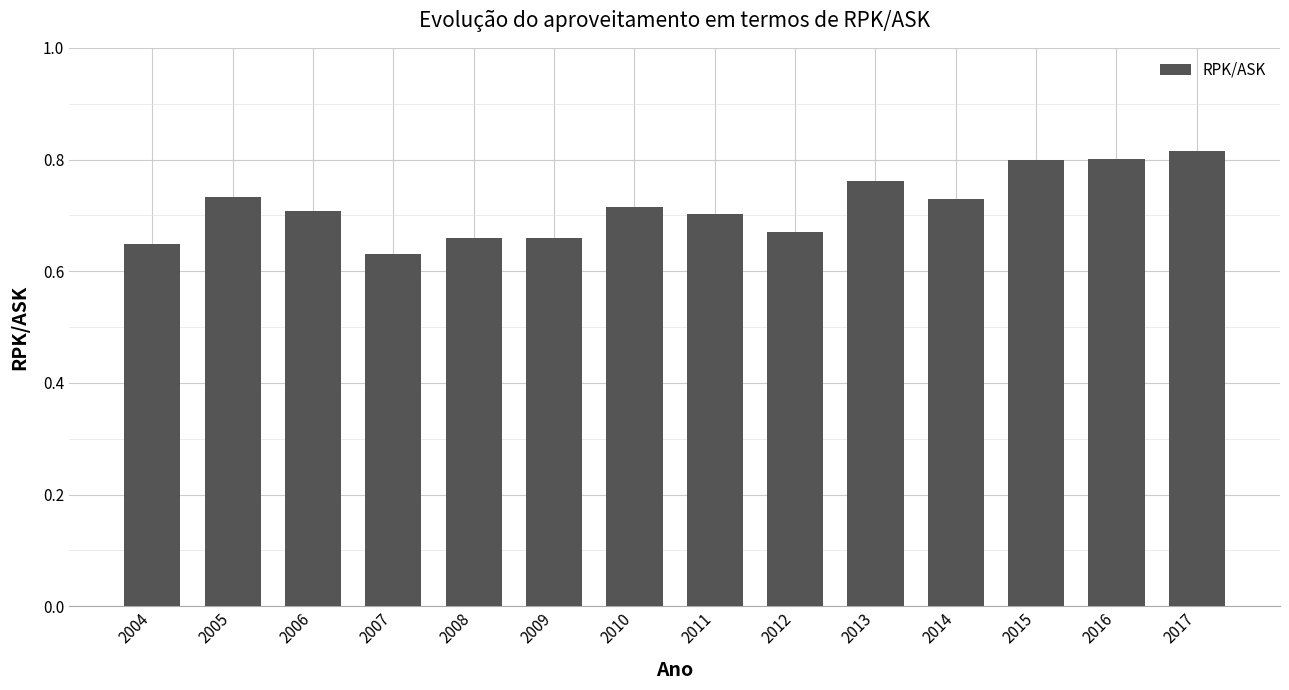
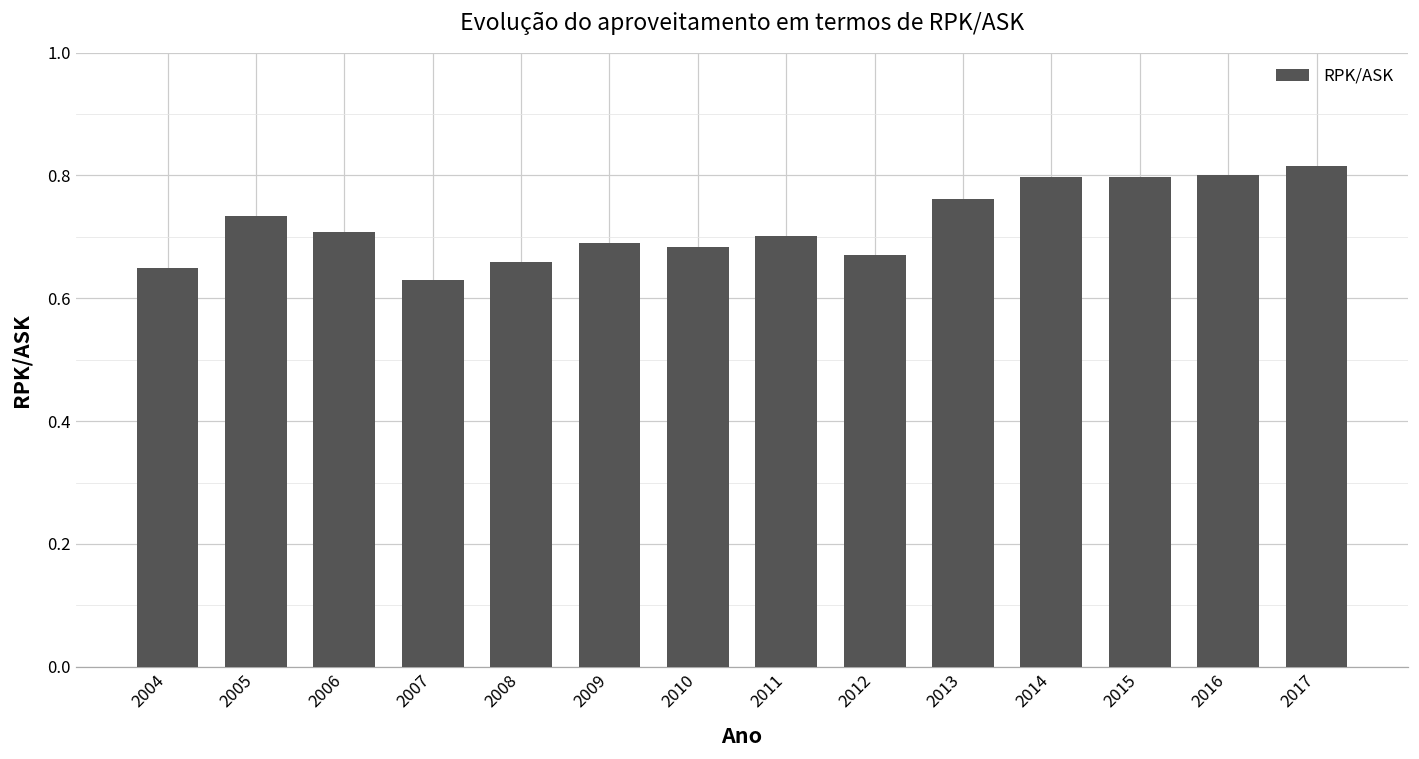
2009: 0.66 -> 0.69
2010: 0.72 -> 0.68
2014: 0.73 -> 0.80
